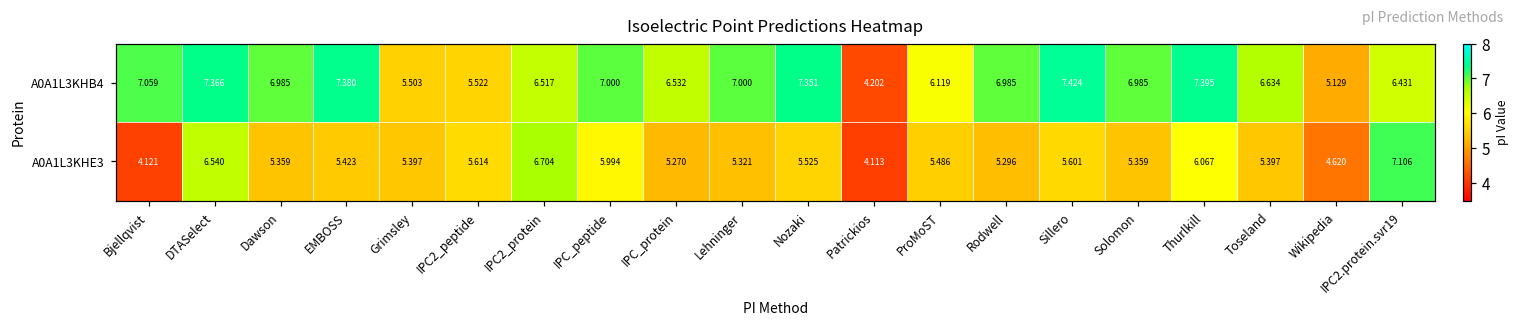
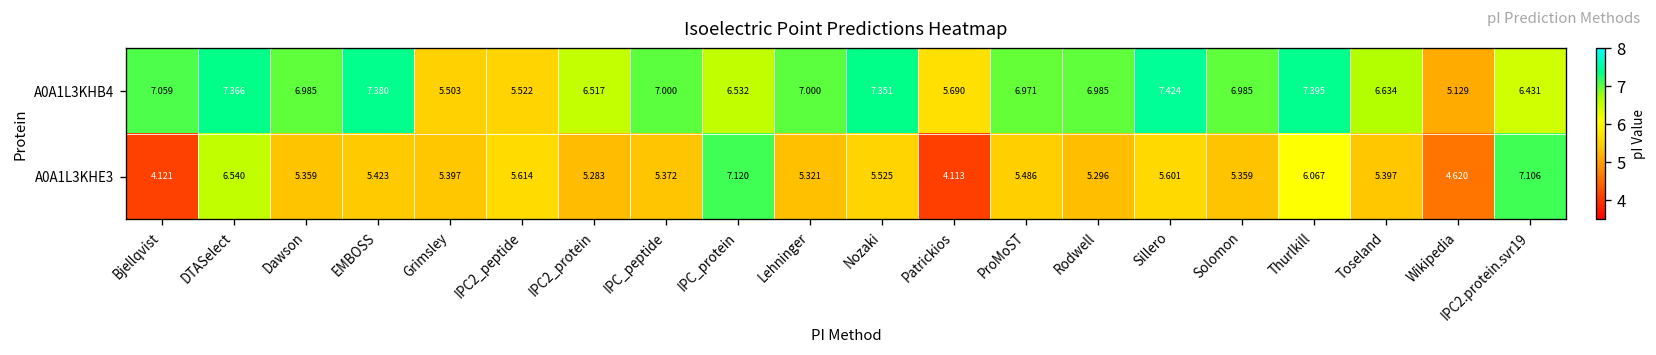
A0A1L3KHB4, Patrickios: 4.202 -> 5.690
A0A1L3KHB4, ProMoST: 6.119 -> 6.971
A0A1L3KHE3, IPC2_protein: 6.704 -> 5.283
A0A1L3KHE3, IPC_peptide: 5.994 -> 5.372
A0A1L3KHE3, IPC_protein: 5.270 -> 7.120
